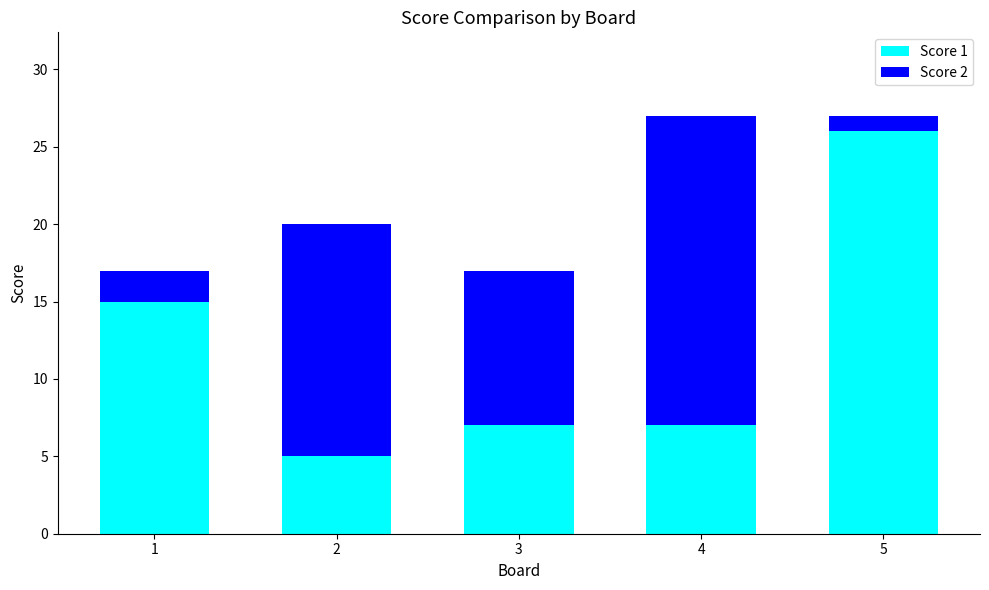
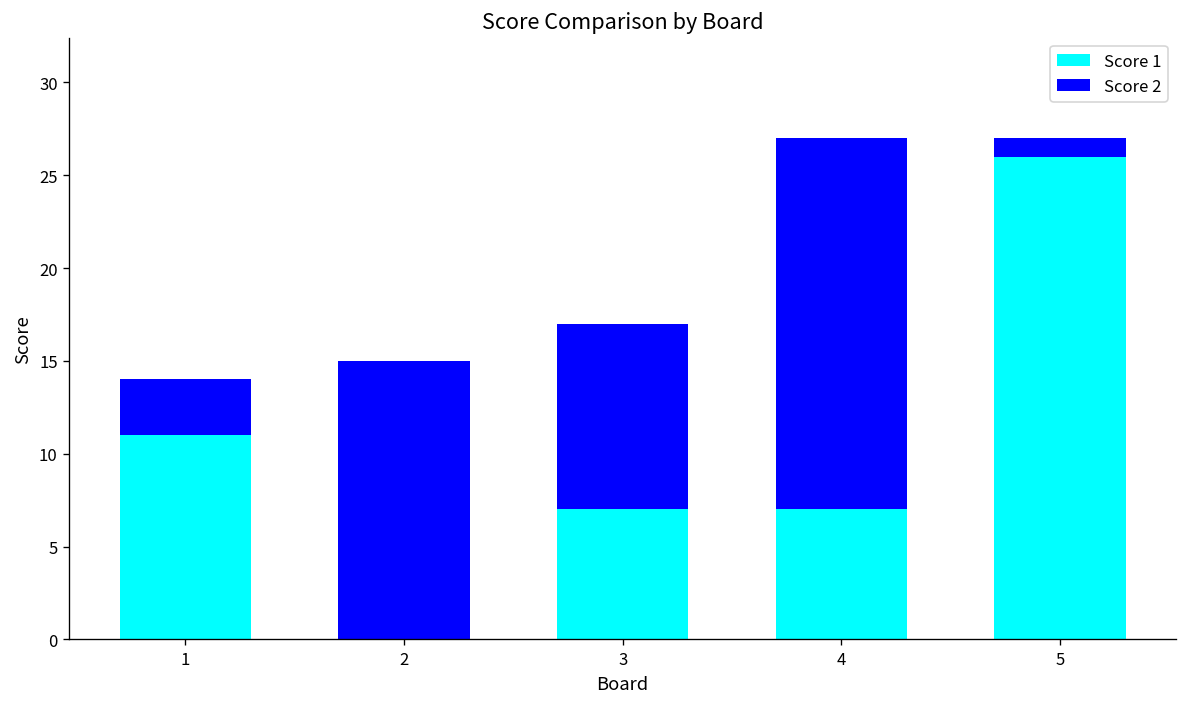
Score 1, 1: 15 -> 11
Score 2, 1: 2 -> 3
Score 1, 2: 5 -> 0
